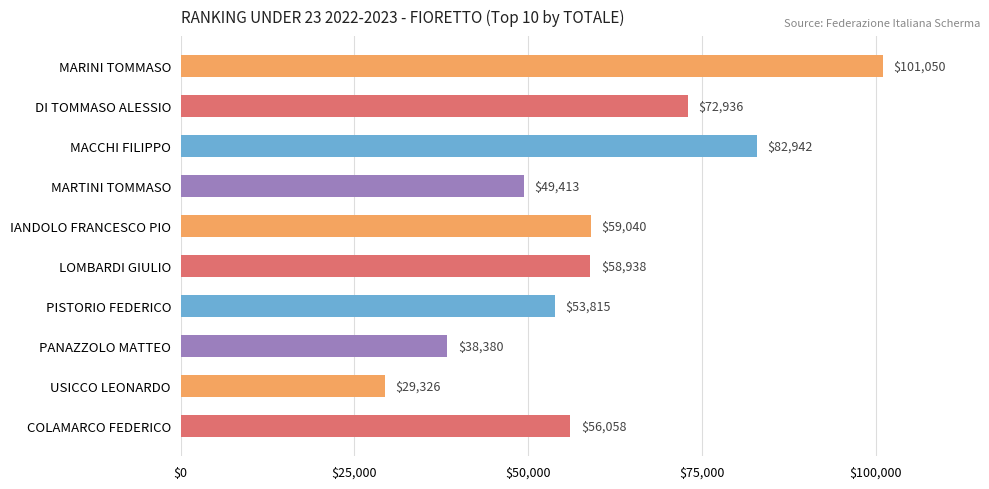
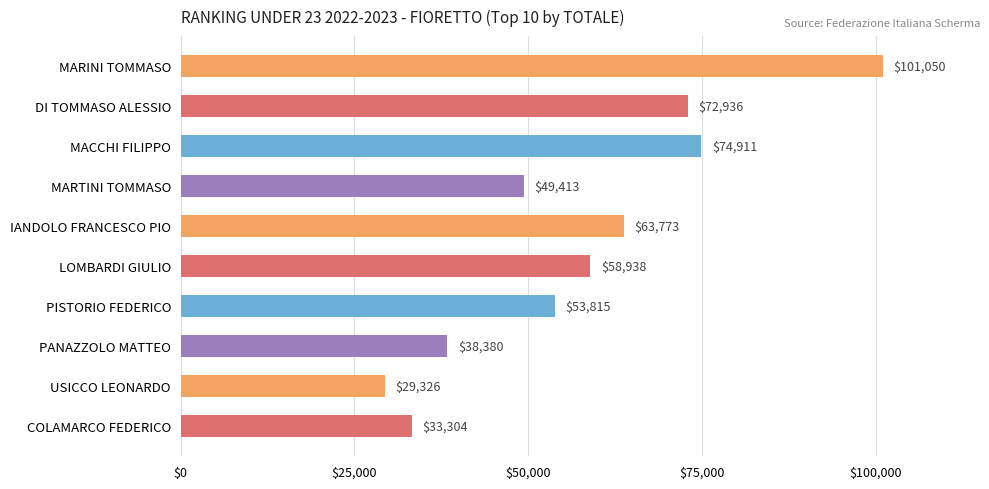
MACCHI FILIPPO: $82,942 -> $74,911
IANDOLO FRANCESCO PIO: $59,040 -> $63,773
COLAMARCO FEDERICO: $56,058 -> $33,304
